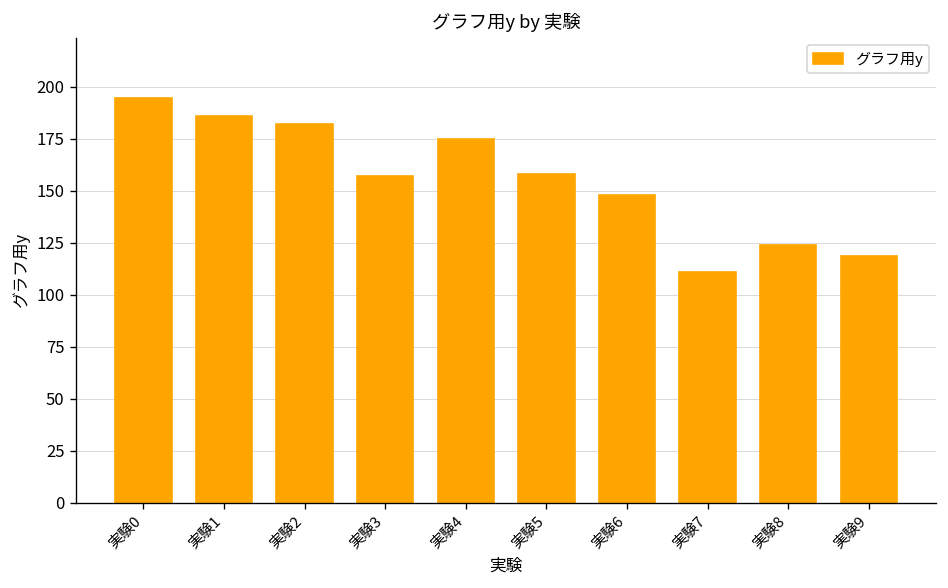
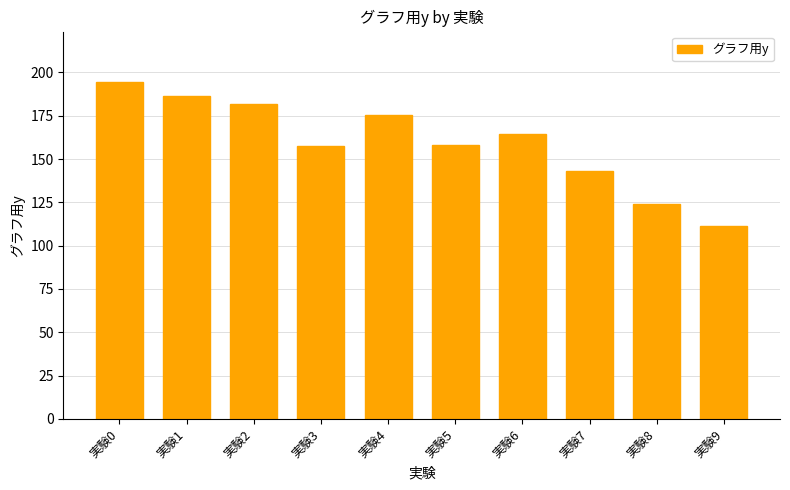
実験6: 148 -> 164
実験7: 111 -> 143
実験9: 119 -> 112
